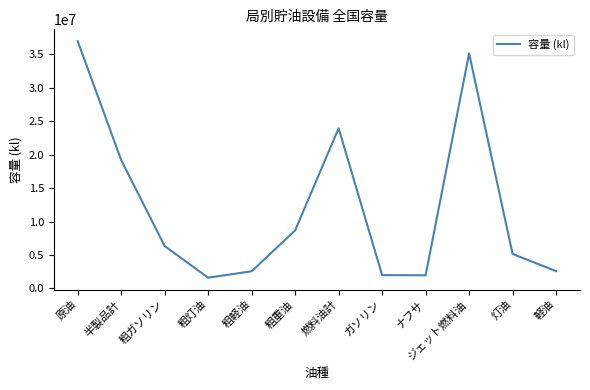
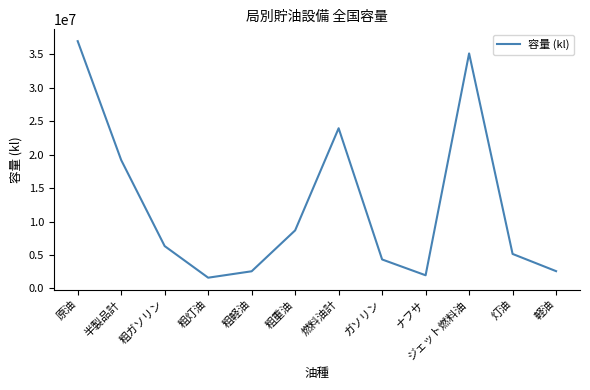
ガソリン: 2000000 -> 4000000
